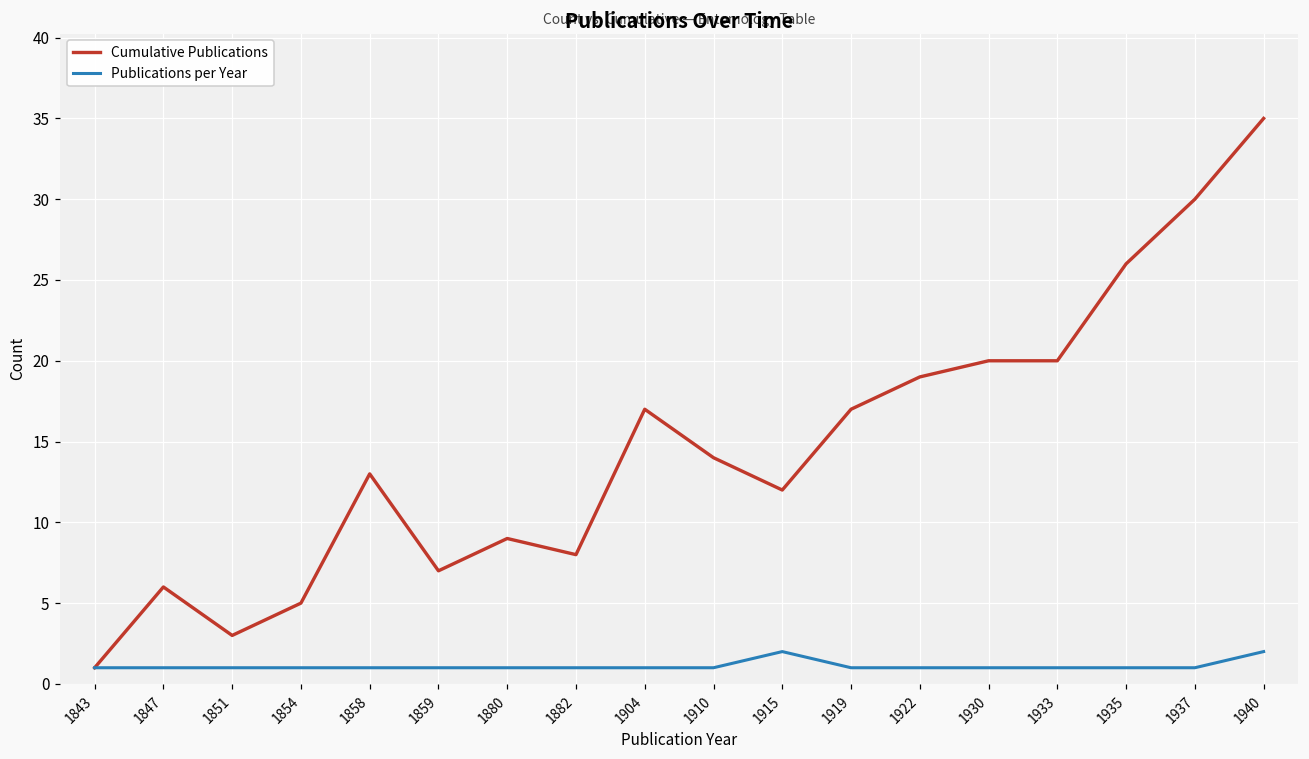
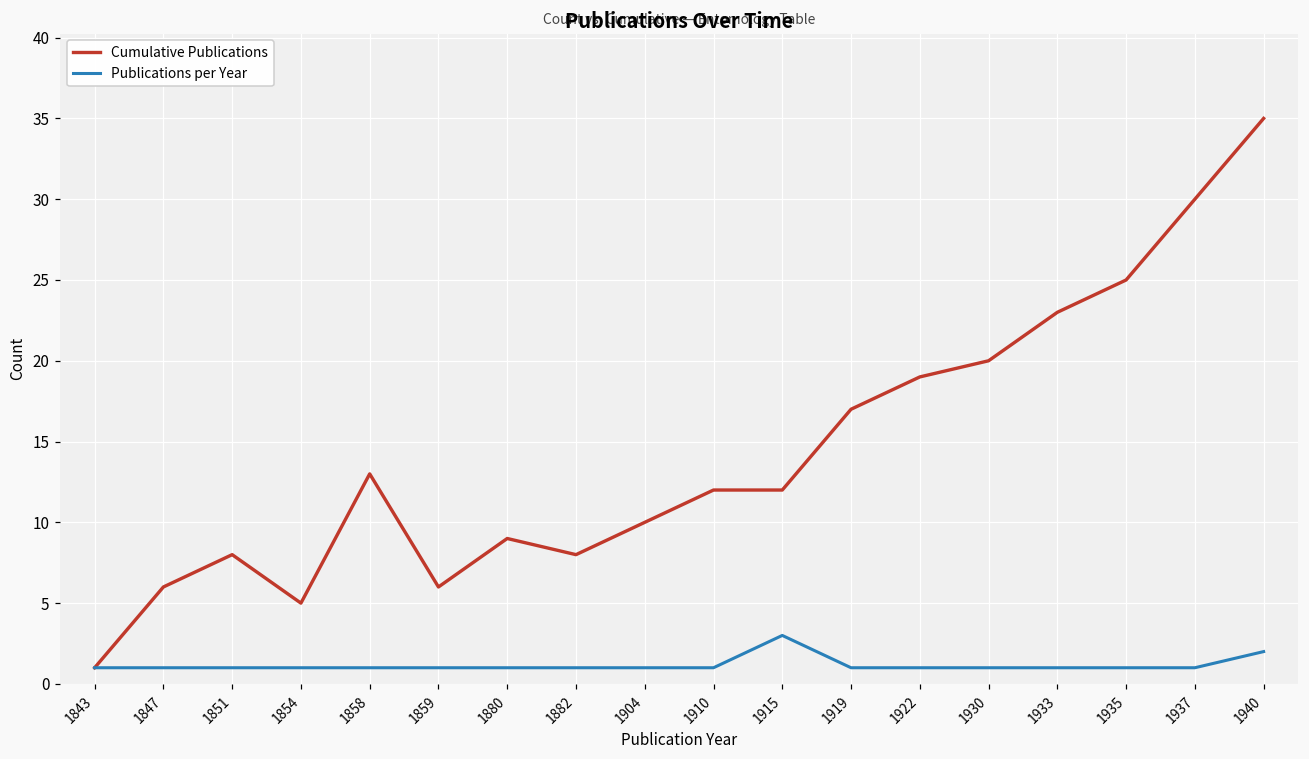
Cumulative Publications, 1851: 3 -> 8
Cumulative Publications, 1859: 7 -> 6
Cumulative Publications, 1904: 17 -> 10
Cumulative Publications, 1910: 14 -> 12
Publications per Year, 1915: 2 -> 3
Cumulative Publications, 1933: 20 -> 23
Cumulative Publications, 1935: 26 -> 25
